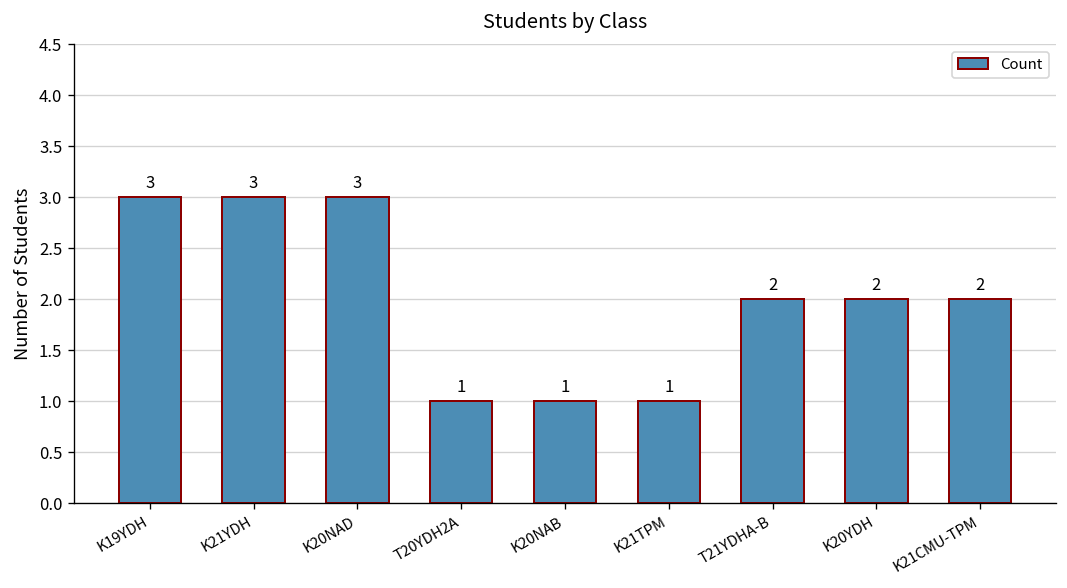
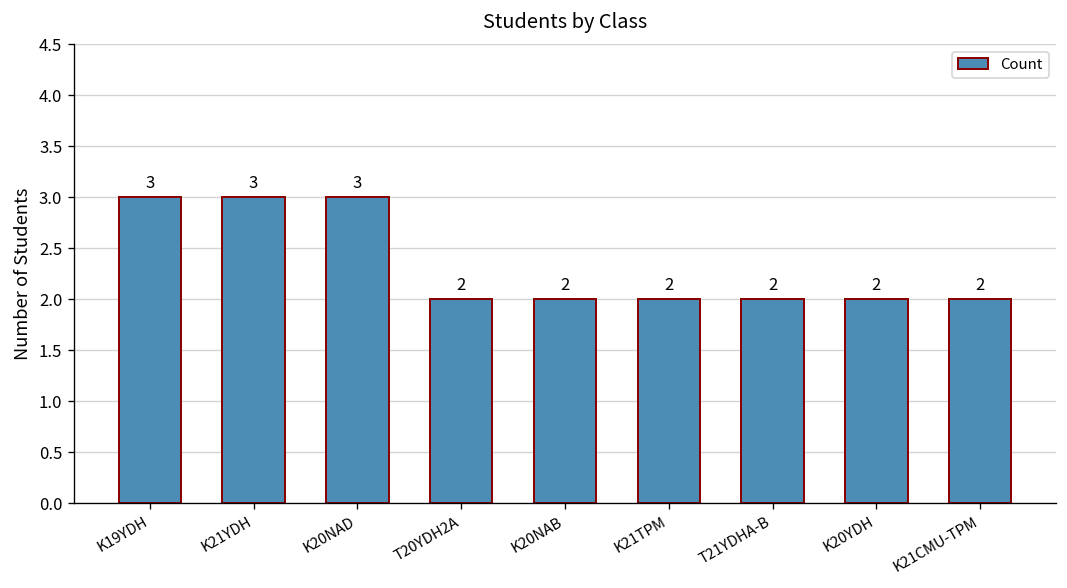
T20YDH2A: 1 -> 2
K20NAB: 1 -> 2
K21TPM: 1 -> 2
